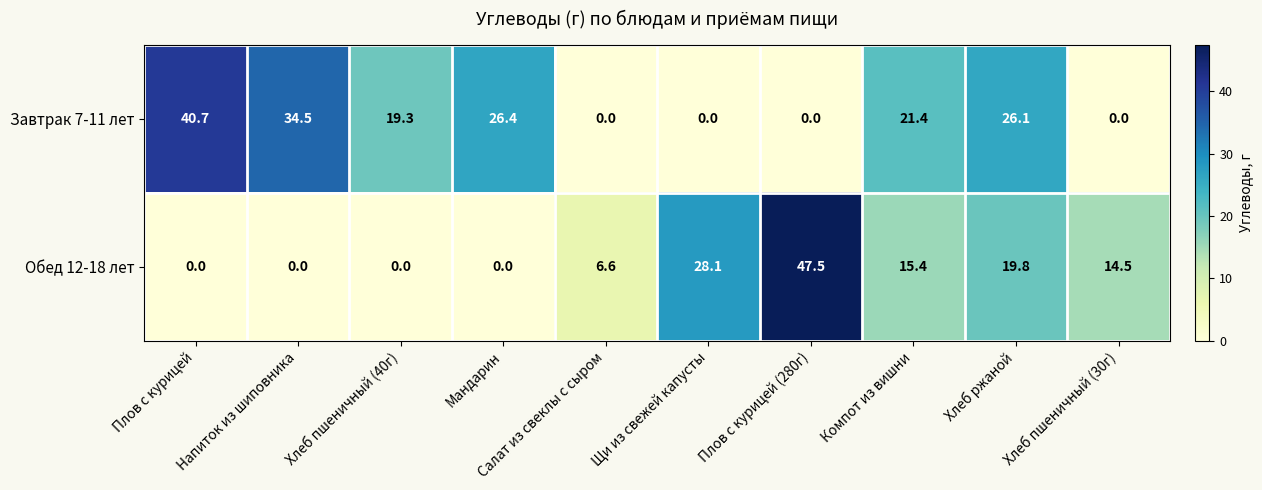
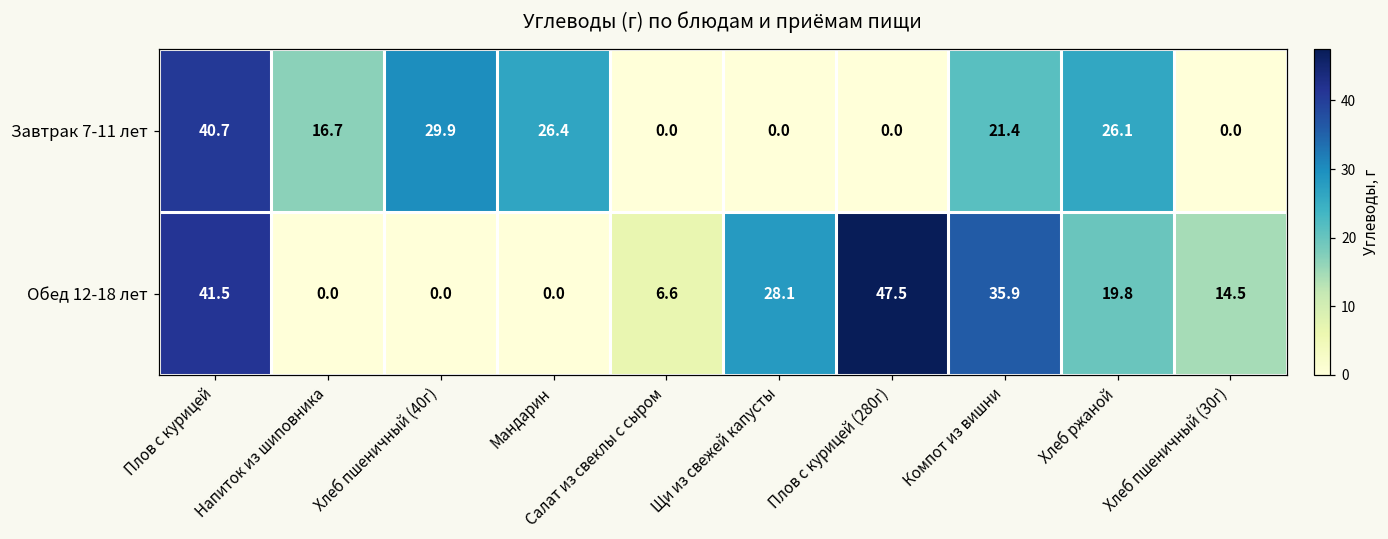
Завтрак 7-11 лет, Напиток из шиповника: 34.5 -> 16.7
Завтрак 7-11 лет, Хлеб пшеничный (40г): 19.3 -> 29.9
Обед 12-18 лет, Плов с курицей: 0.0 -> 41.5
Обед 12-18 лет, Компот из вишни: 15.4 -> 35.9
